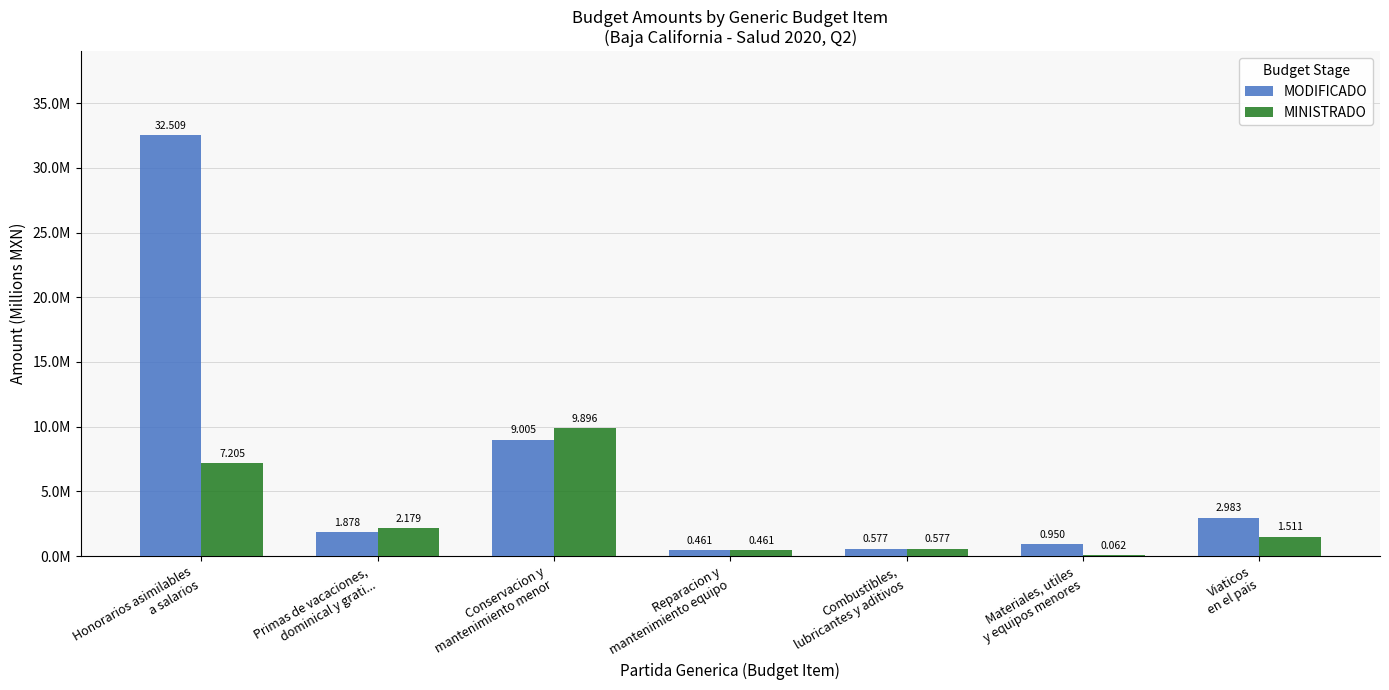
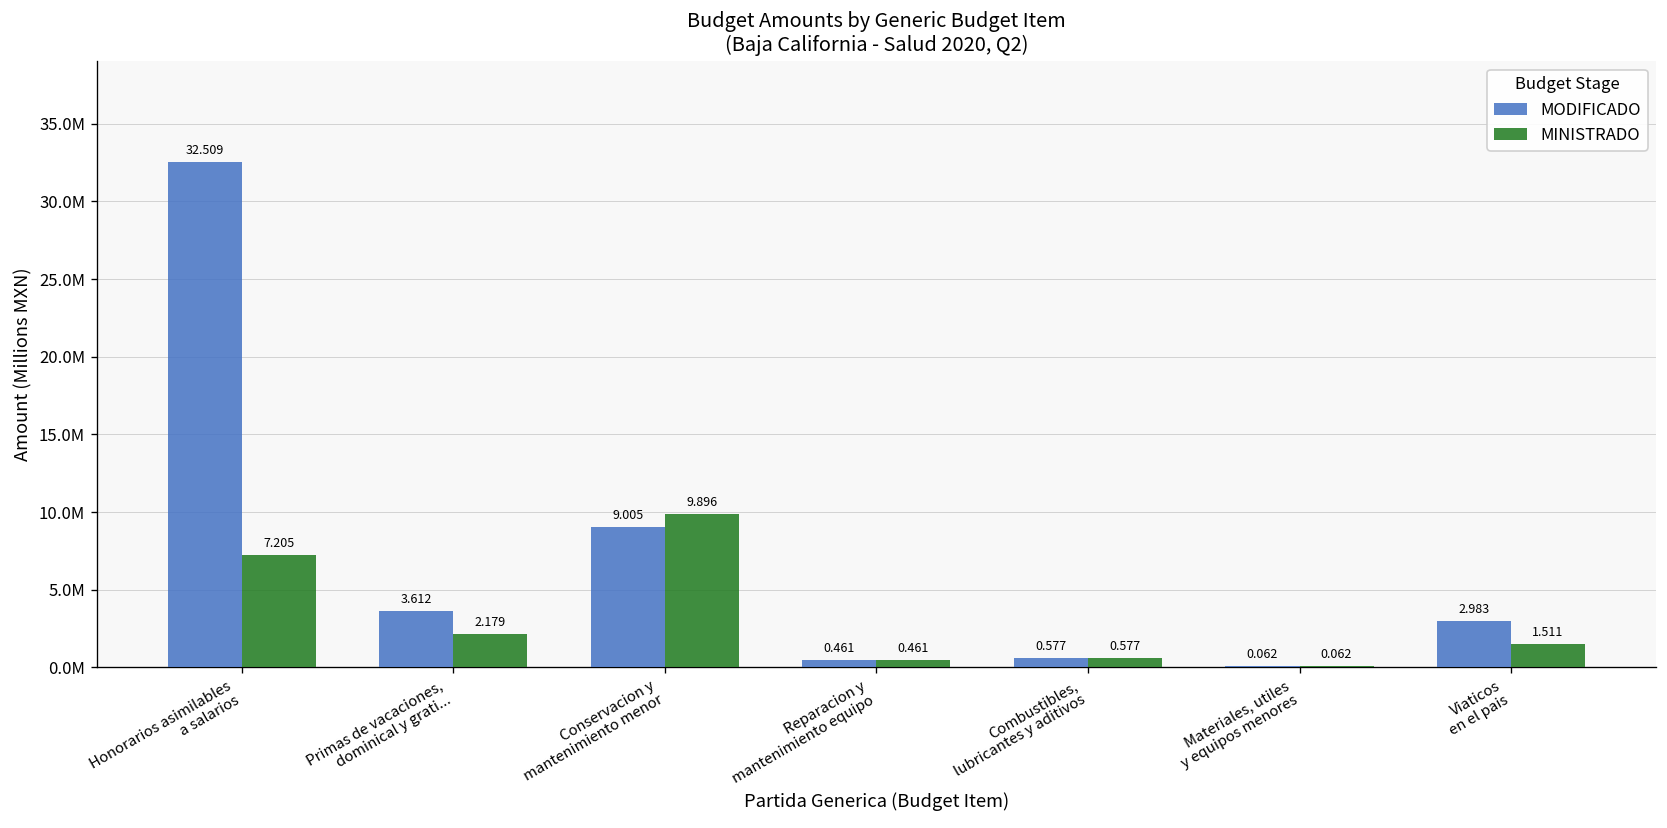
MODIFICADO, Primas de vacaciones, dominical y grati...: 1.878 -> 3.612
MODIFICADO, Materiales, utiles y equipos menores: 0.950 -> 0.062
